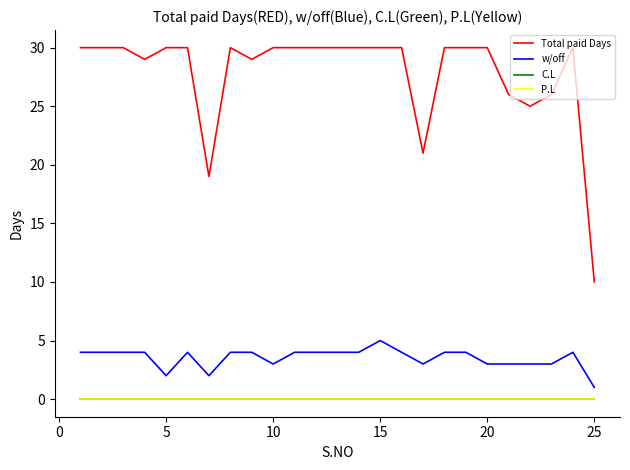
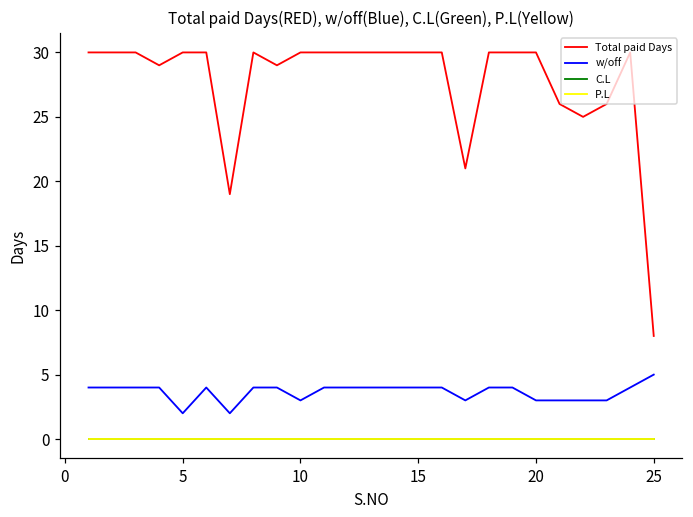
w/off, 15: 5 -> 4
Total paid Days, 25: 10 -> 8
w/off, 25: 1 -> 5
